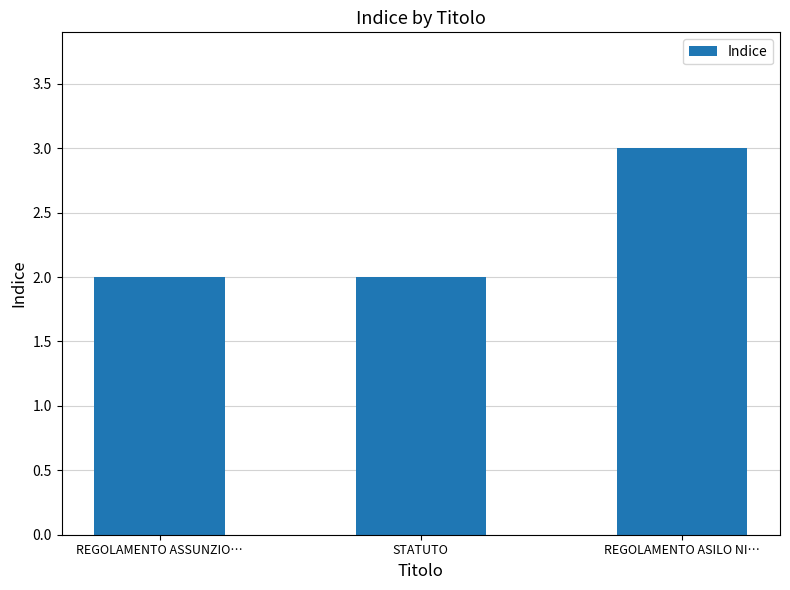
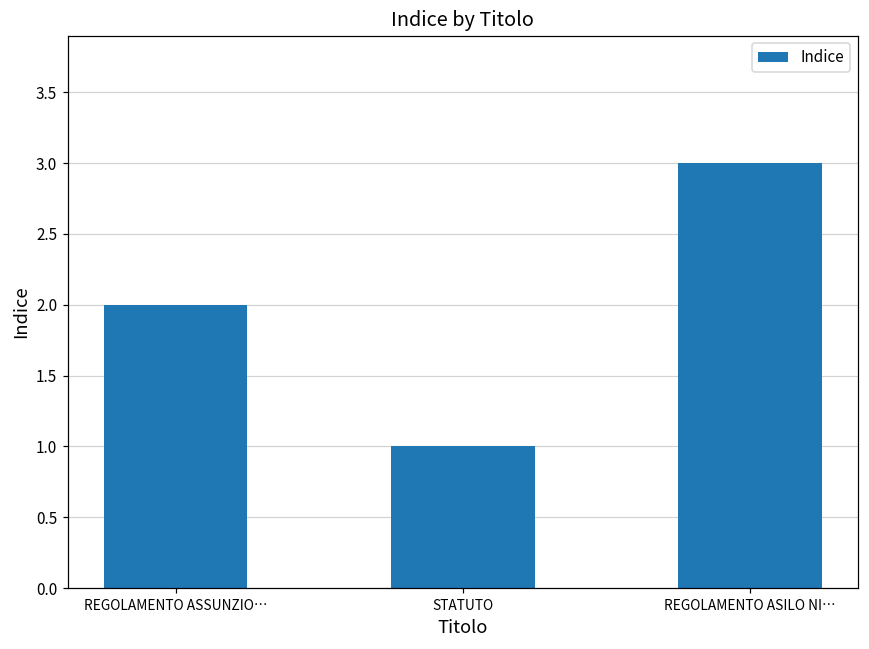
STATUTO: 2 -> 1
